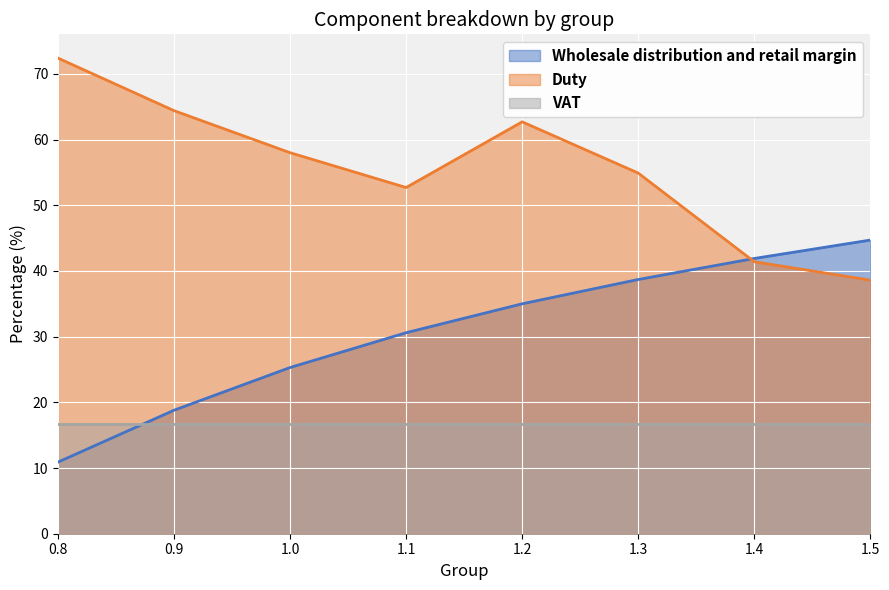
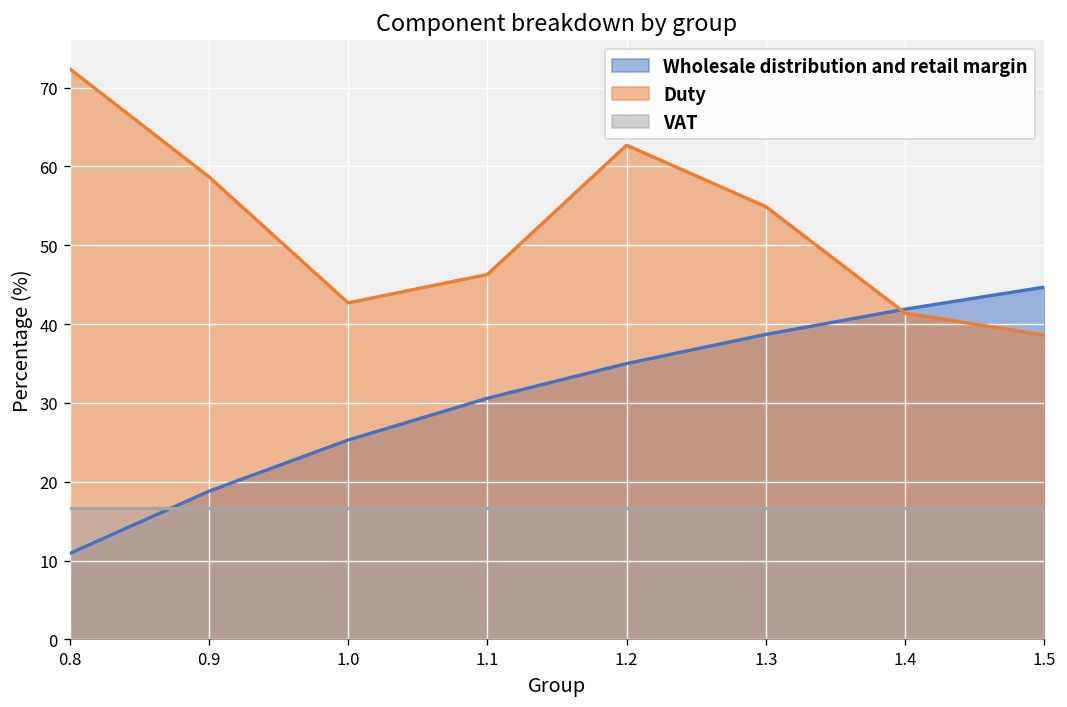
Duty, 0.9: 64 -> 59
Duty, 1.0: 58 -> 43
Duty, 1.1: 53 -> 46
